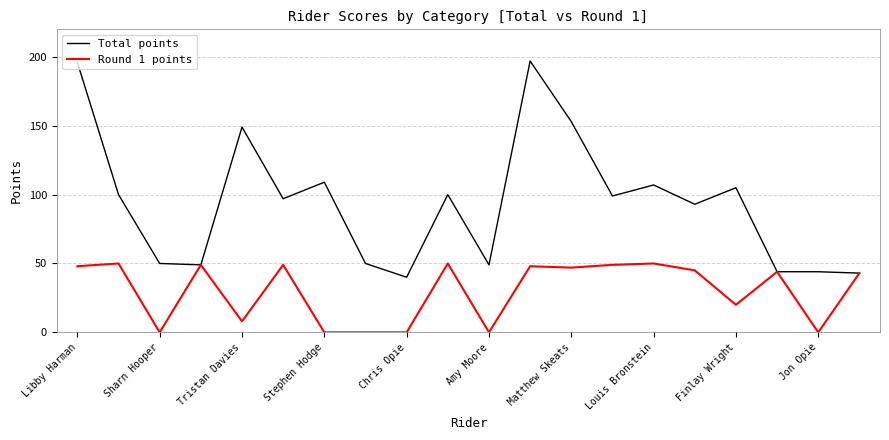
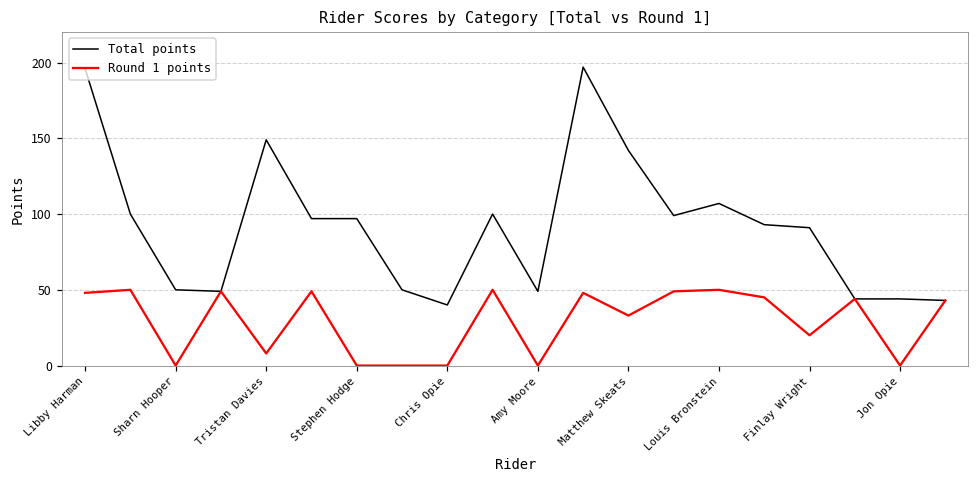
Total points, Stephen Hodge: 109 -> 97
Total points, Matthew Skeats: 153 -> 142
Round 1 points, Matthew Skeats: 47 -> 33
Total points, Finlay Wright: 105 -> 91
